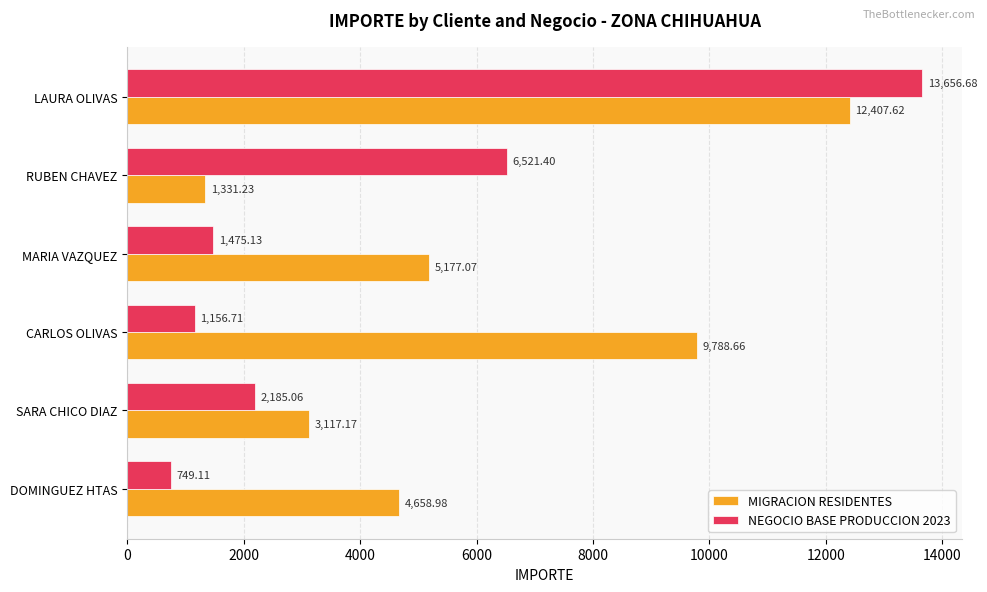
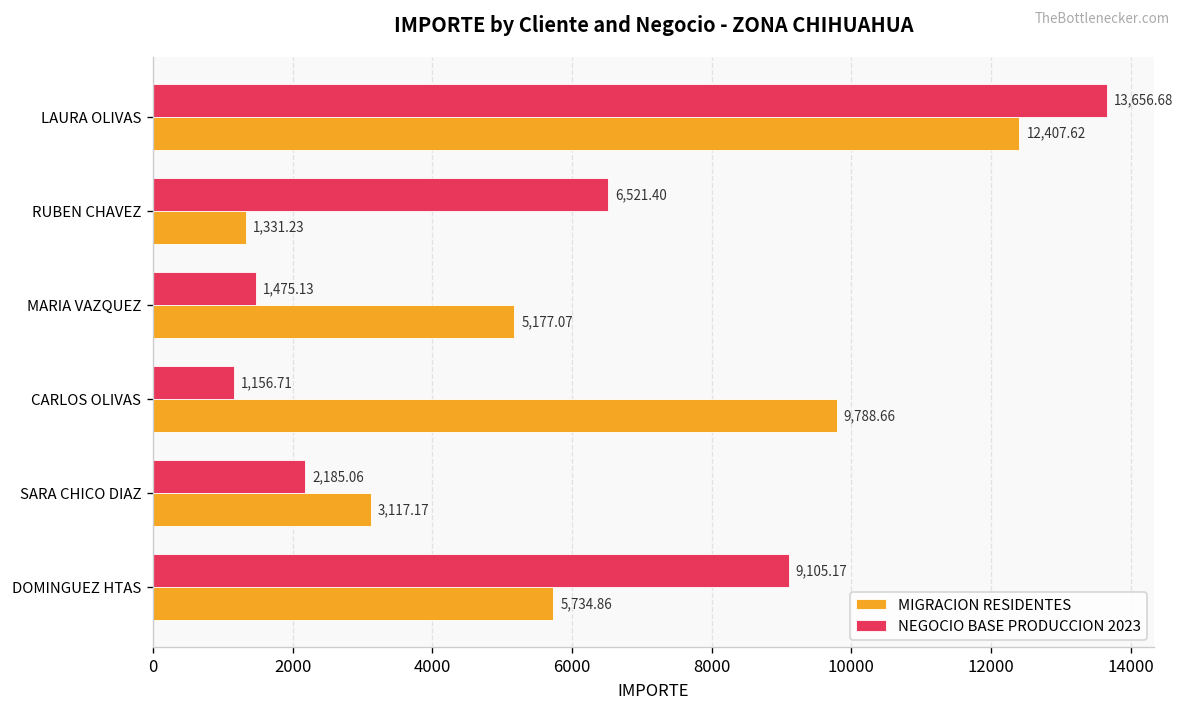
NEGOCIO BASE PRODUCCION 2023, DOMINGUEZ HTAS: 749.11 -> 9,105.17
MIGRACION RESIDENTES, DOMINGUEZ HTAS: 4,658.98 -> 5,734.86
